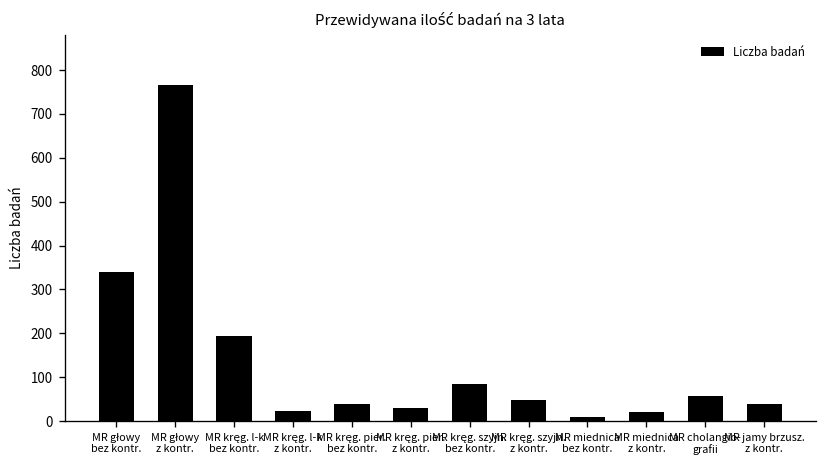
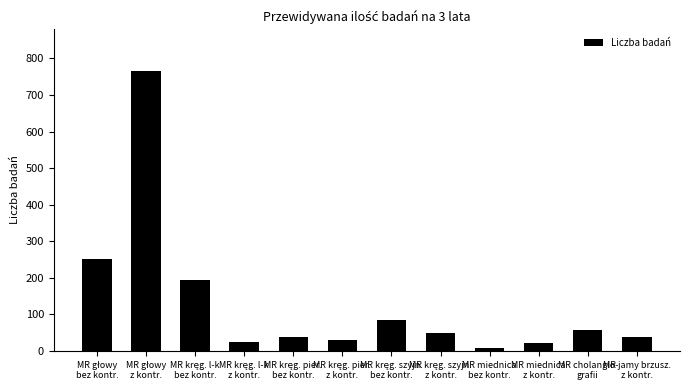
MR głowy bez kontr.: 340 -> 250
